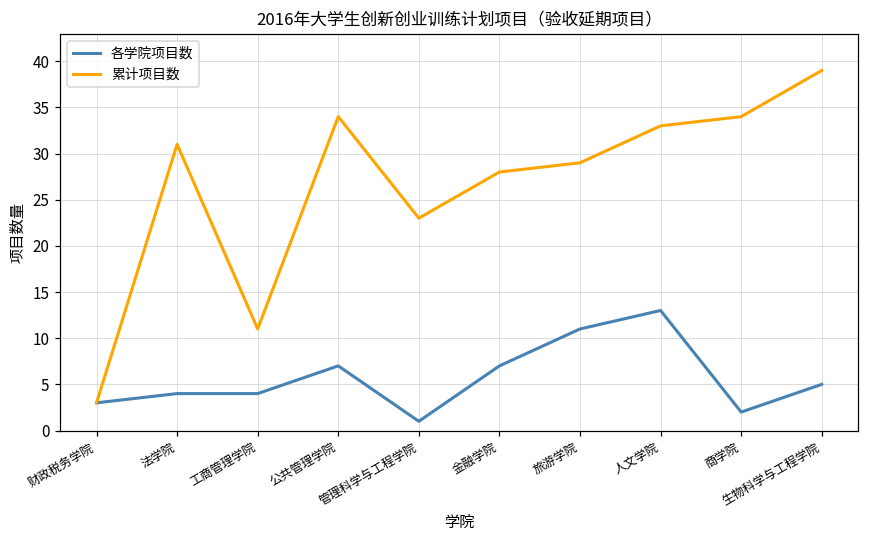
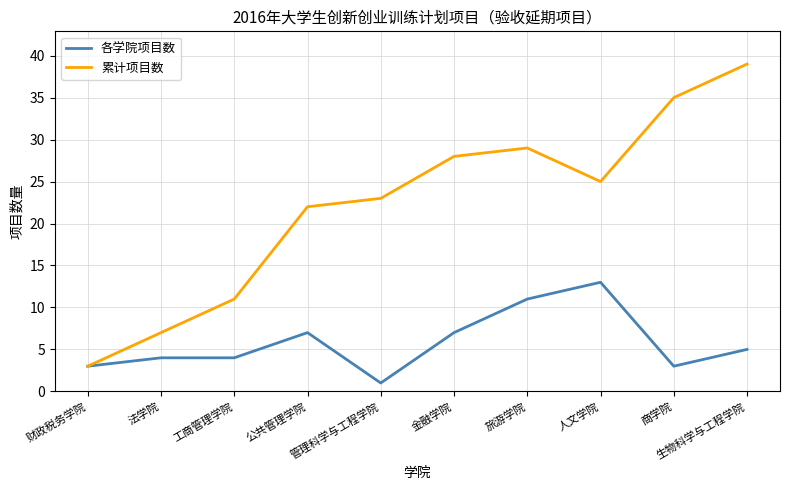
累计项目数, 法学院: 31 -> 7
累计项目数, 公共管理学院: 34 -> 22
累计项目数, 人文学院: 33 -> 25
各学院项目数, 商学院: 2 -> 3
累计项目数, 商学院: 34 -> 35
